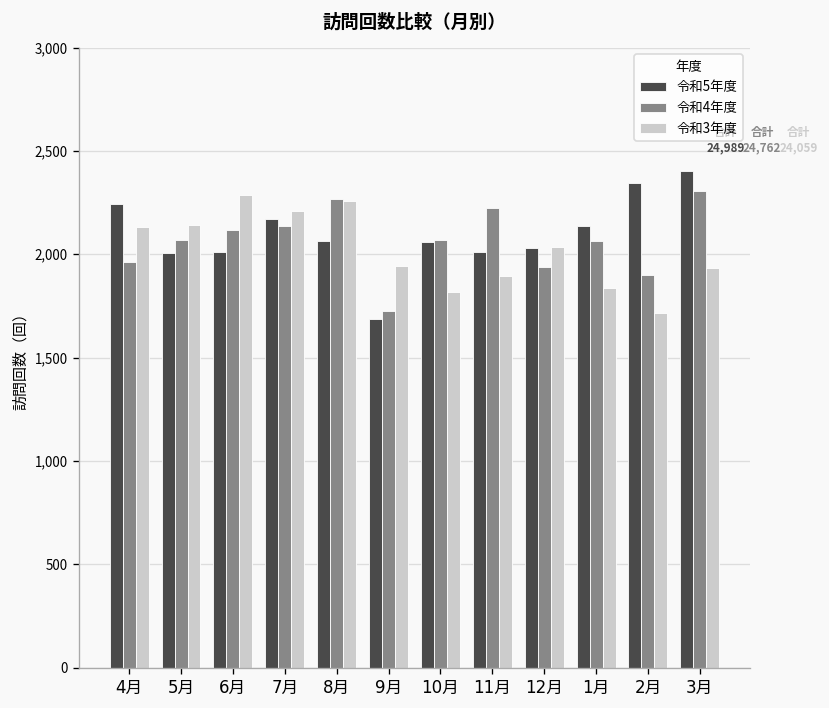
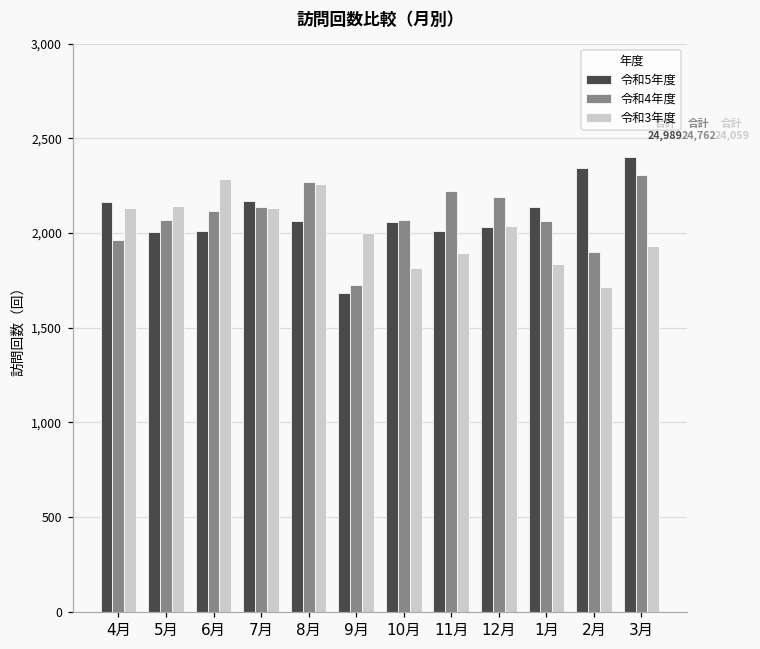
令和5年度, 4月: 2,240 -> 2,160
令和3年度, 7月: 2,210 -> 2,130
令和3年度, 9月: 1,940 -> 2,000
令和4年度, 12月: 1,940 -> 2,190
